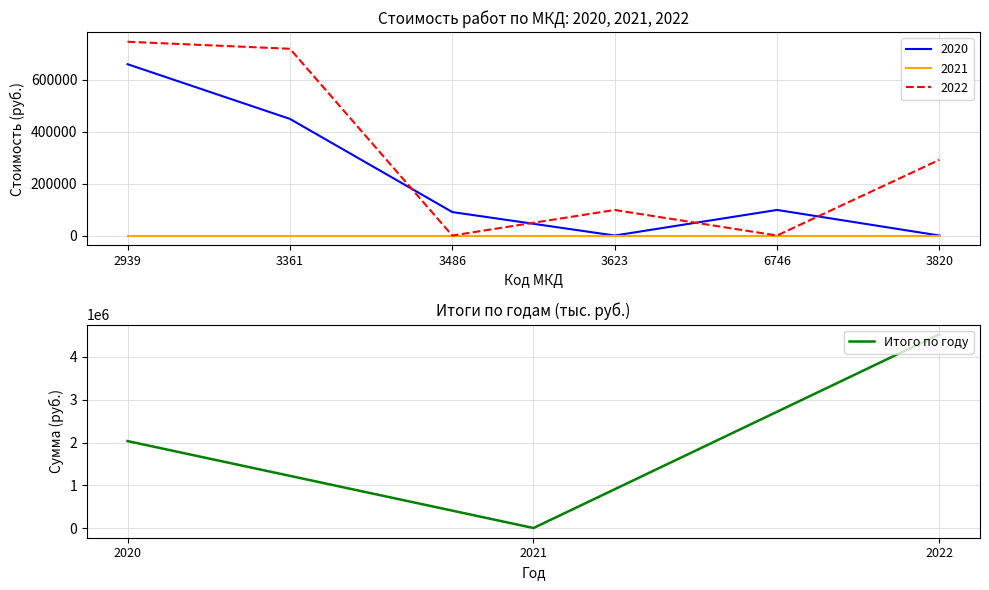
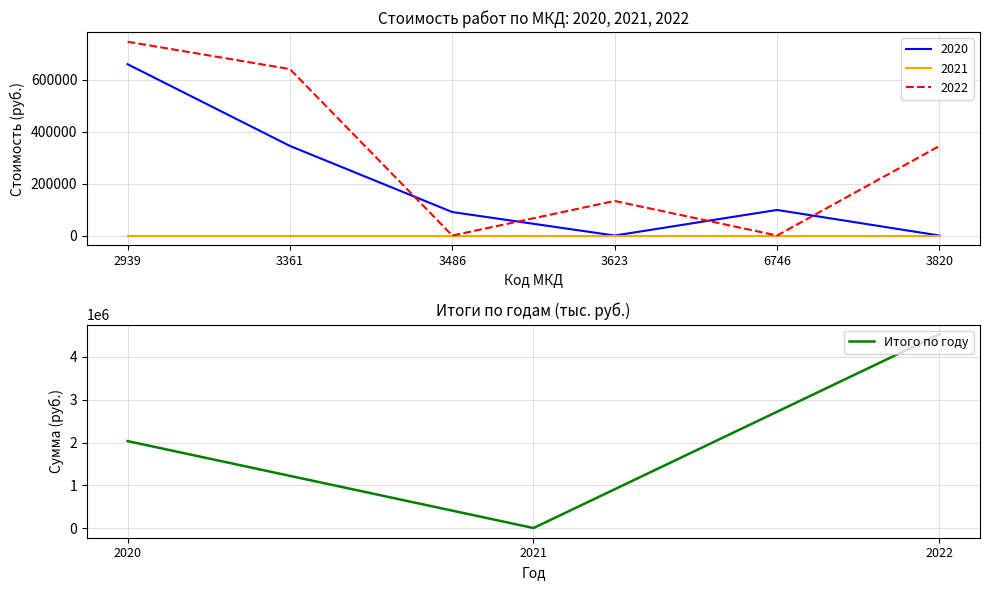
Стоимость работ по МКД: 2020, 2021, 2022, 2020, 3361: 450000 -> 350000
Стоимость работ по МКД: 2020, 2021, 2022, 2022, 3361: 720000 -> 640000
Стоимость работ по МКД: 2020, 2021, 2022, 2022, 3623: 100000 -> 130000
Стоимость работ по МКД: 2020, 2021, 2022, 2022, 3820: 290000 -> 340000
